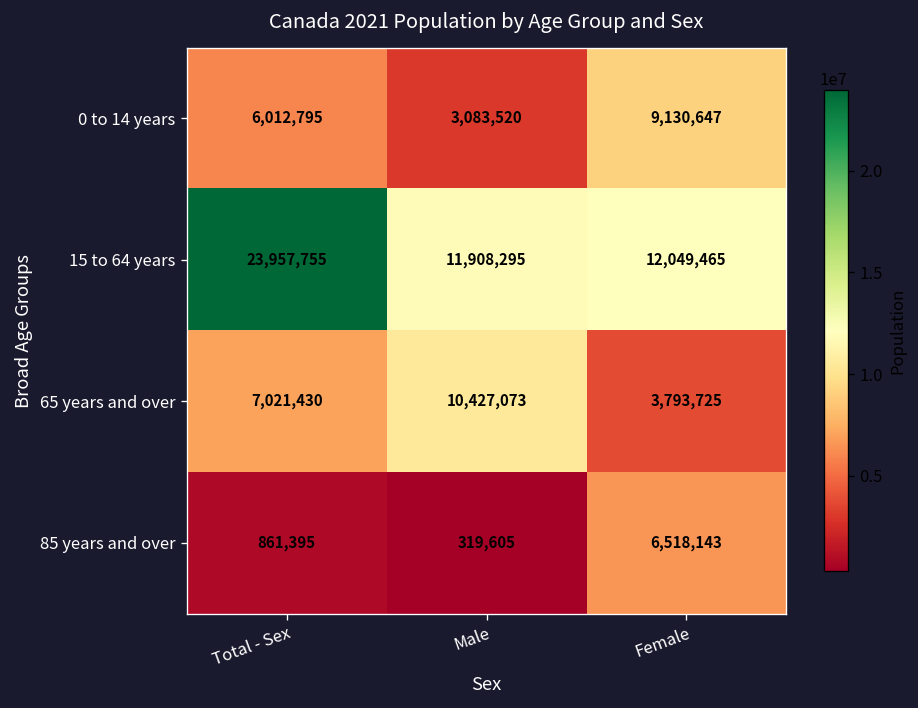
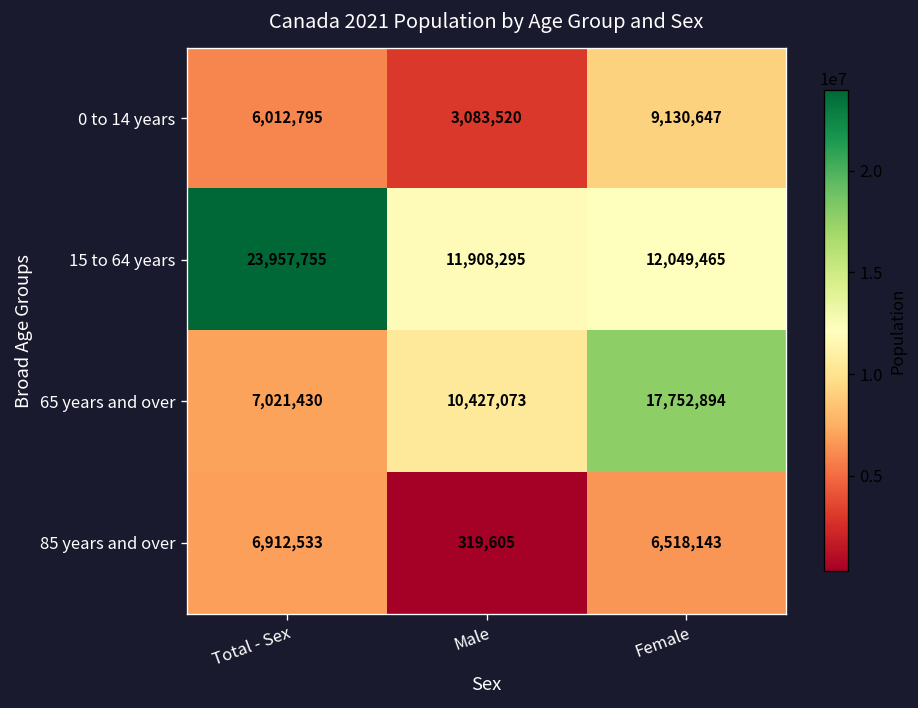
65 years and over, Female: 3,793,725 -> 17,752,894
85 years and over, Total - Sex: 861,395 -> 6,912,533
